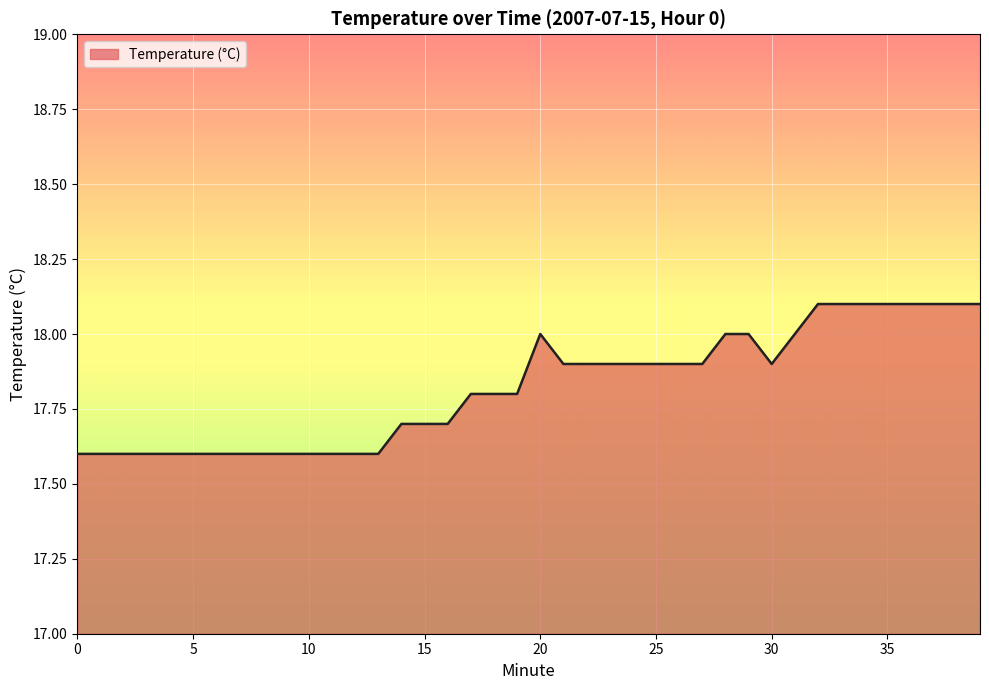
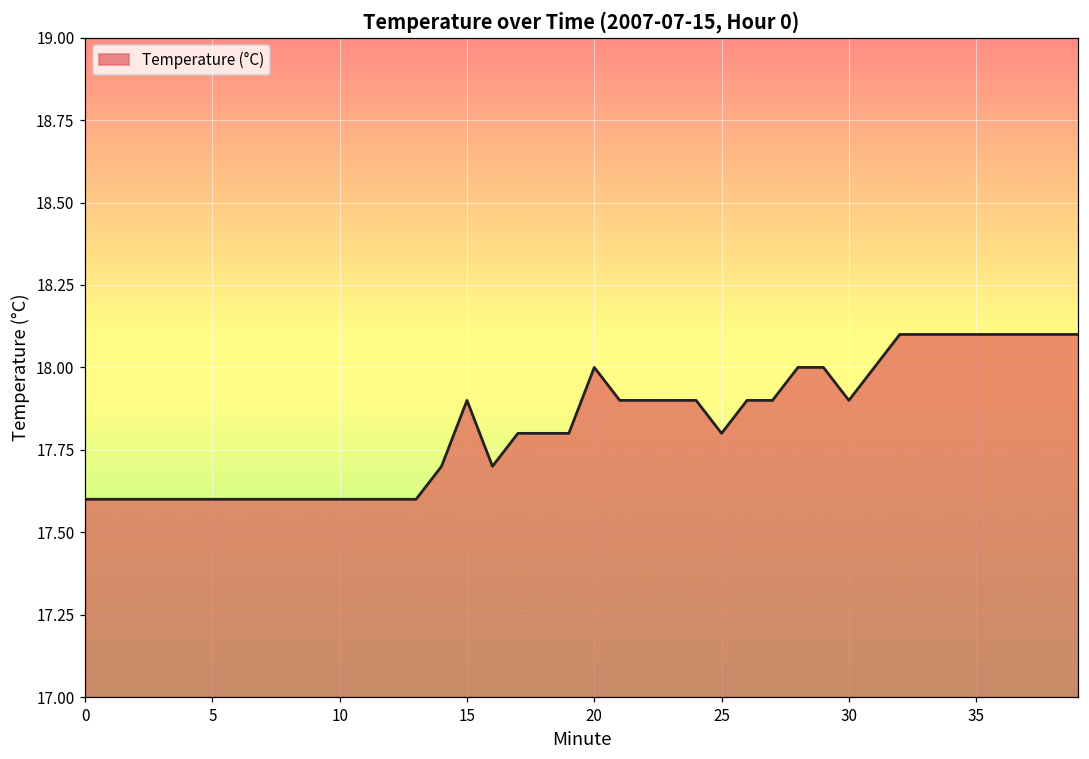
15: 17.7 -> 17.9
25: 17.9 -> 17.8
